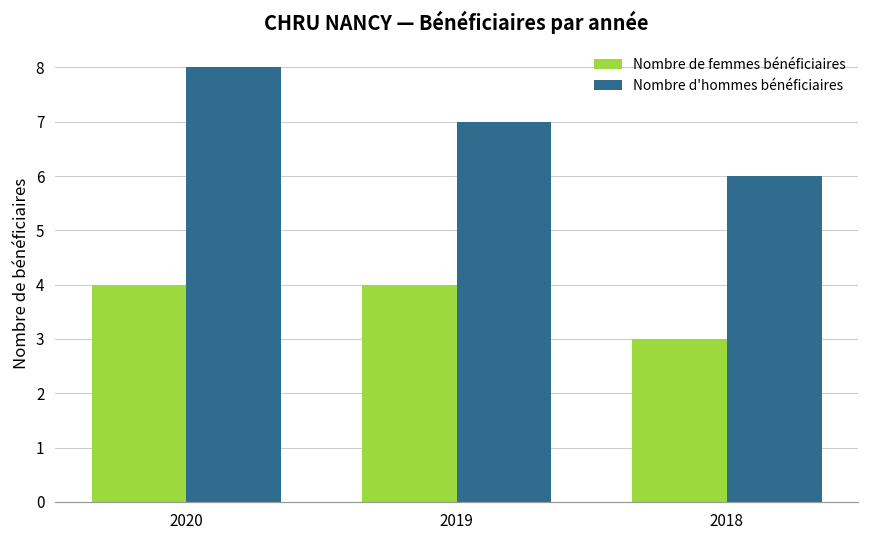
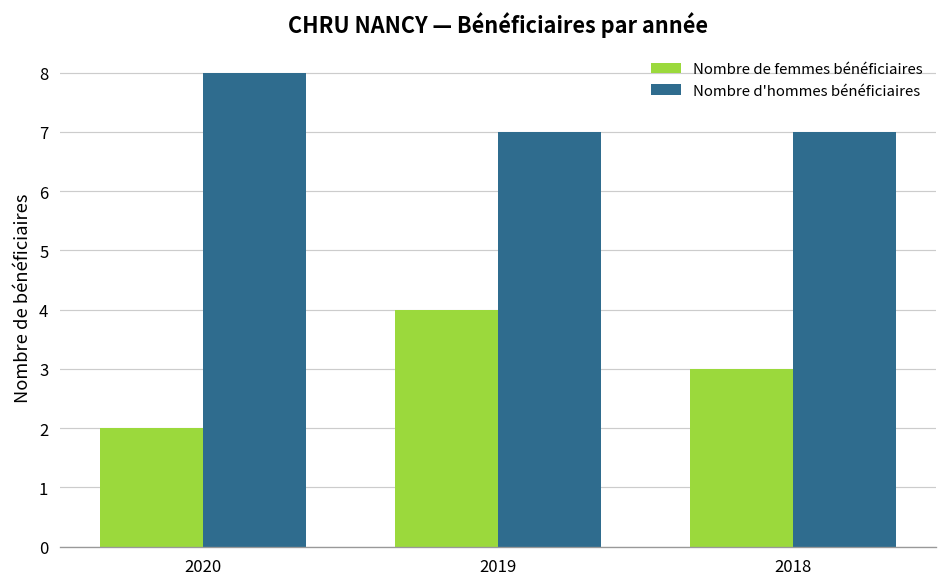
Nombre de femmes bénéficiaires, 2020: 4 -> 2
Nombre d'hommes bénéficiaires, 2018: 6 -> 7
